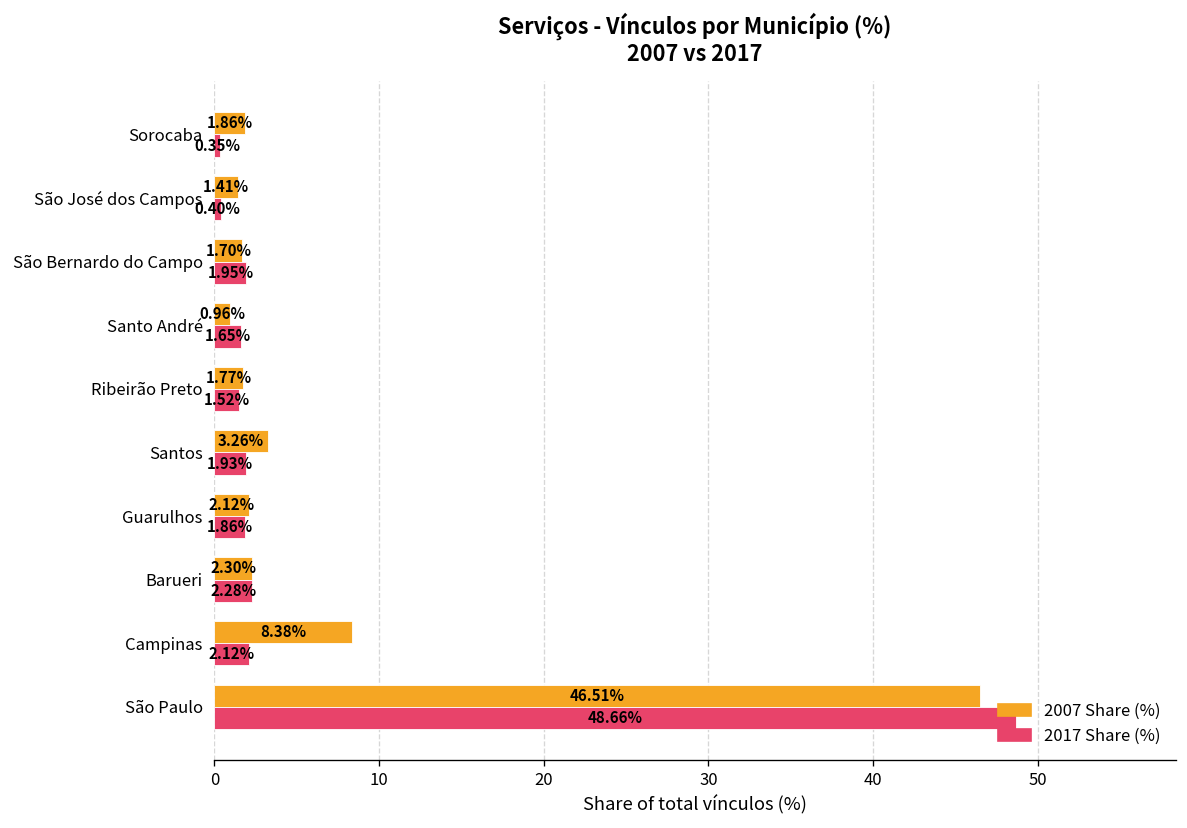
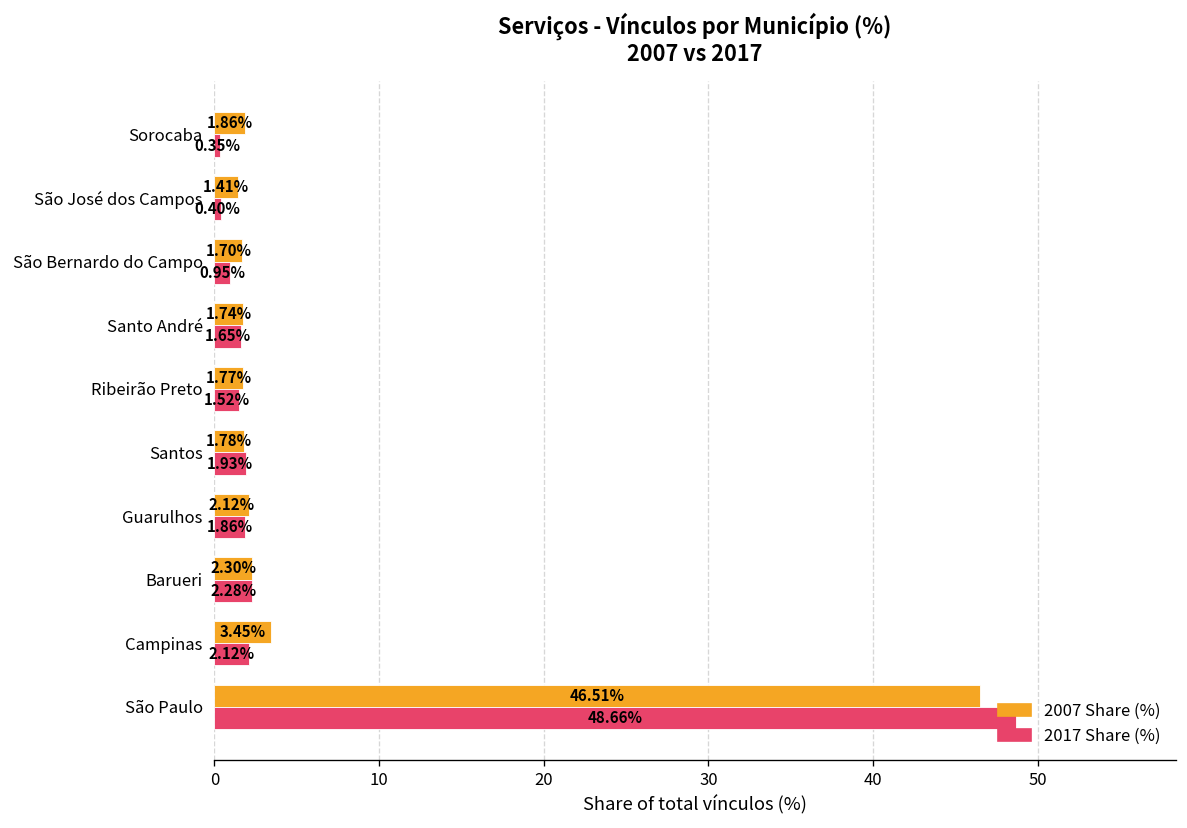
2017 Share (%), São Bernardo do Campo: 1.95% -> 0.95%
2007 Share (%), Santo André: 0.96% -> 1.74%
2007 Share (%), Santos: 3.26% -> 1.78%
2007 Share (%), Campinas: 8.38% -> 3.45%
